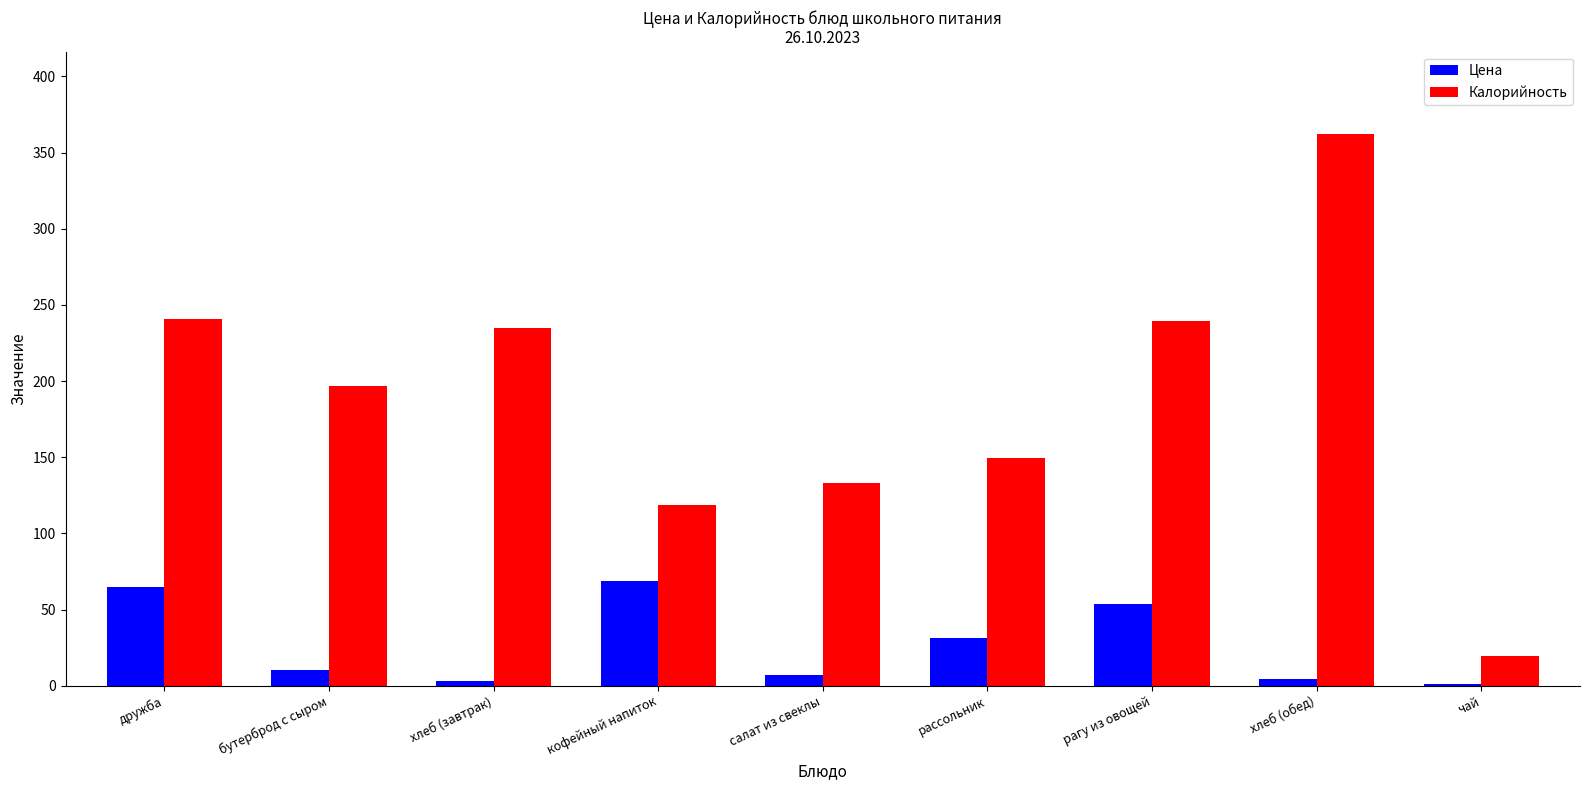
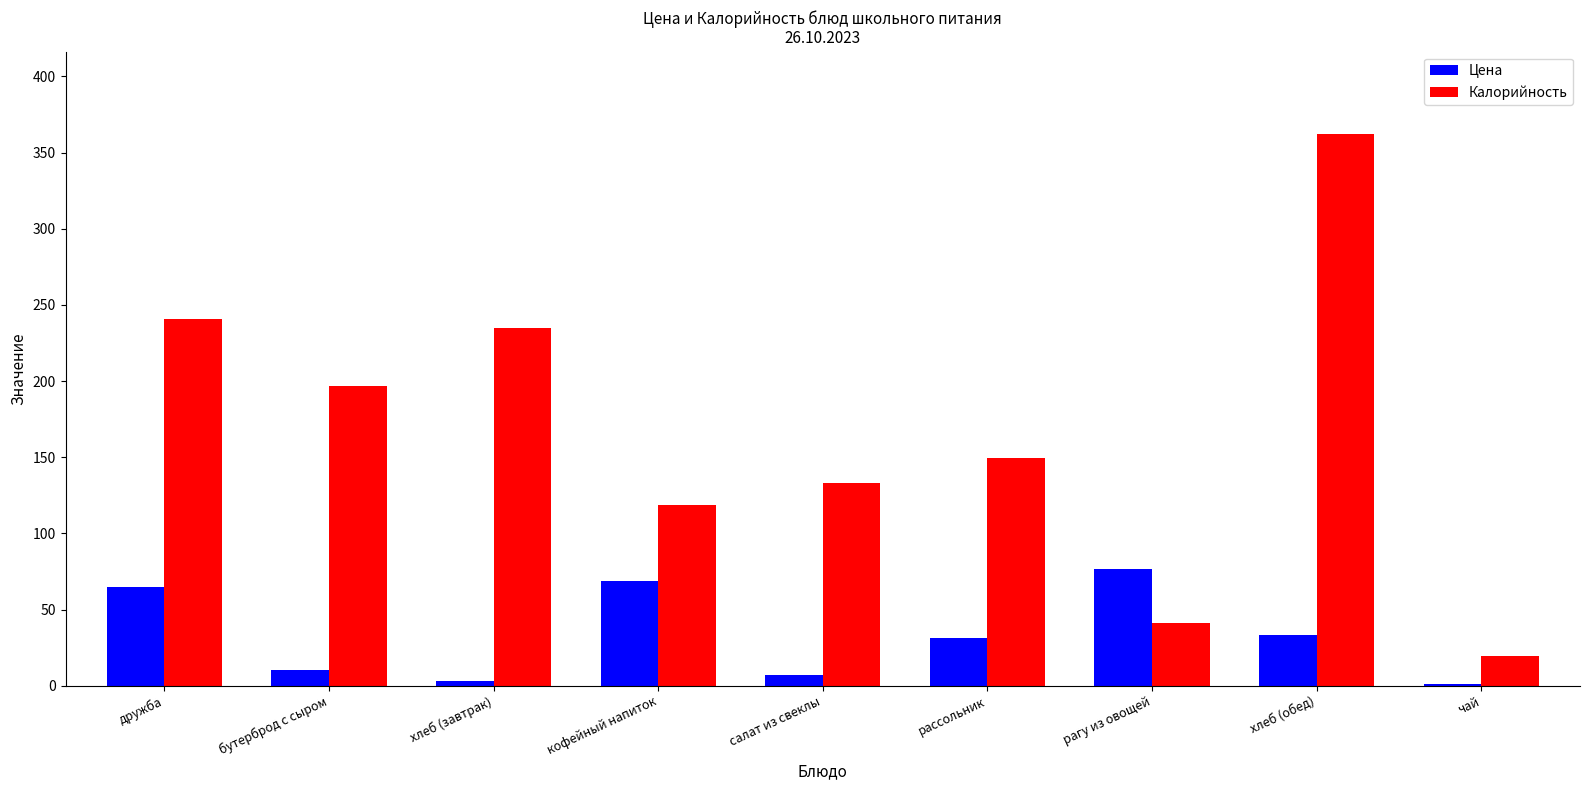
Цена, рагу из овощей: 54 -> 76
Калорийность, рагу из овощей: 240 -> 41
Цена, хлеб (обед): 5 -> 33
